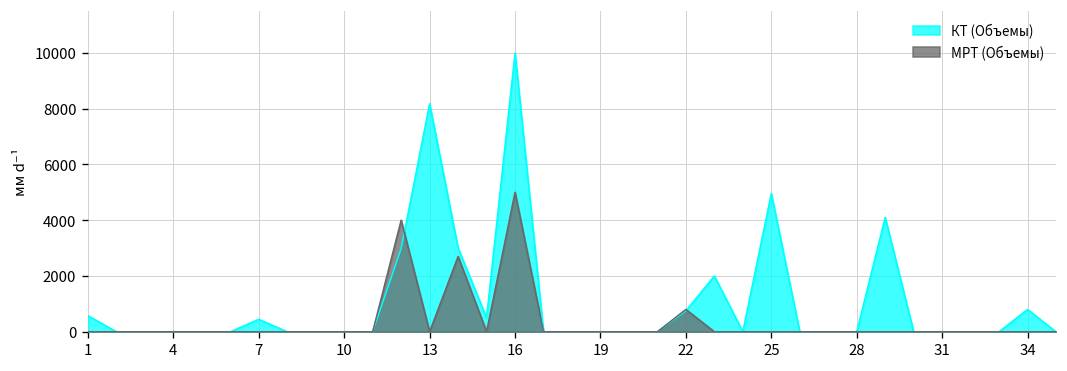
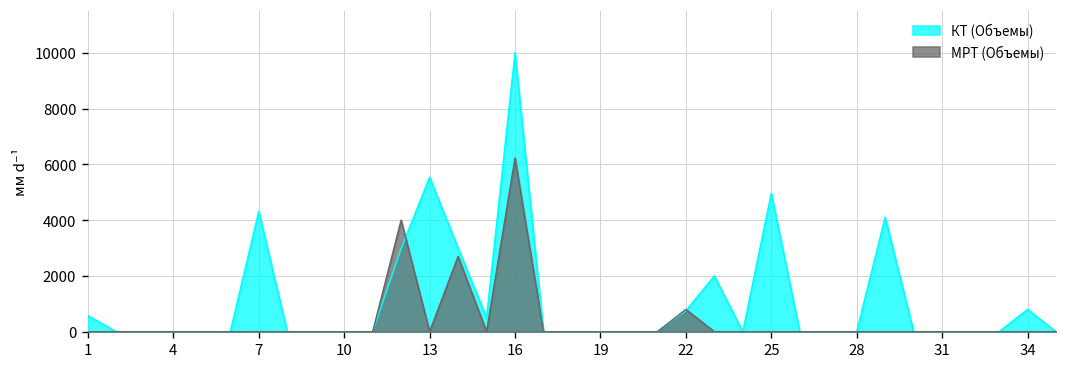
КТ (Объемы), 7: 400 -> 4300
КТ (Объемы), 13: 8200 -> 5500
МРТ (Объемы), 16: 5000 -> 6200
